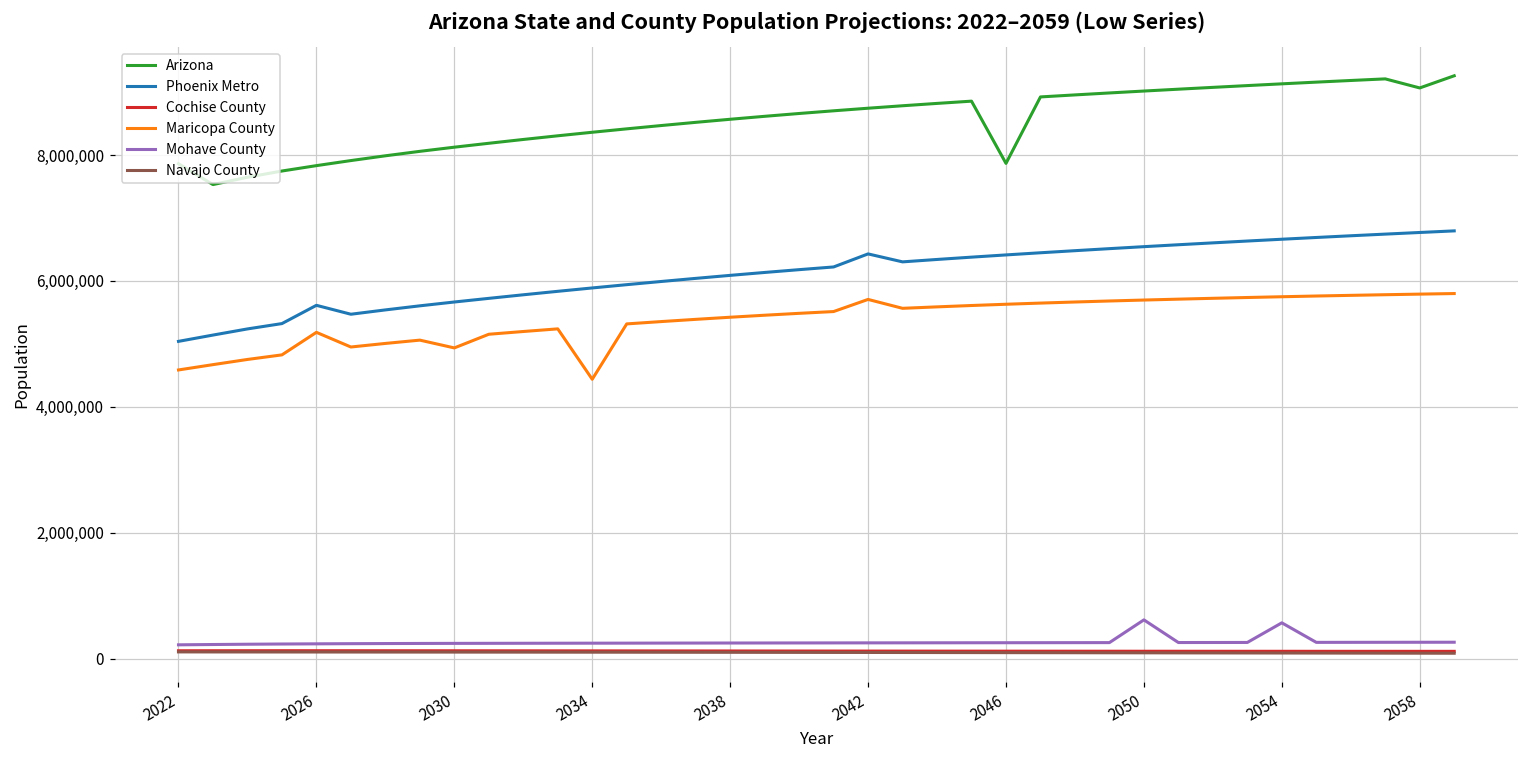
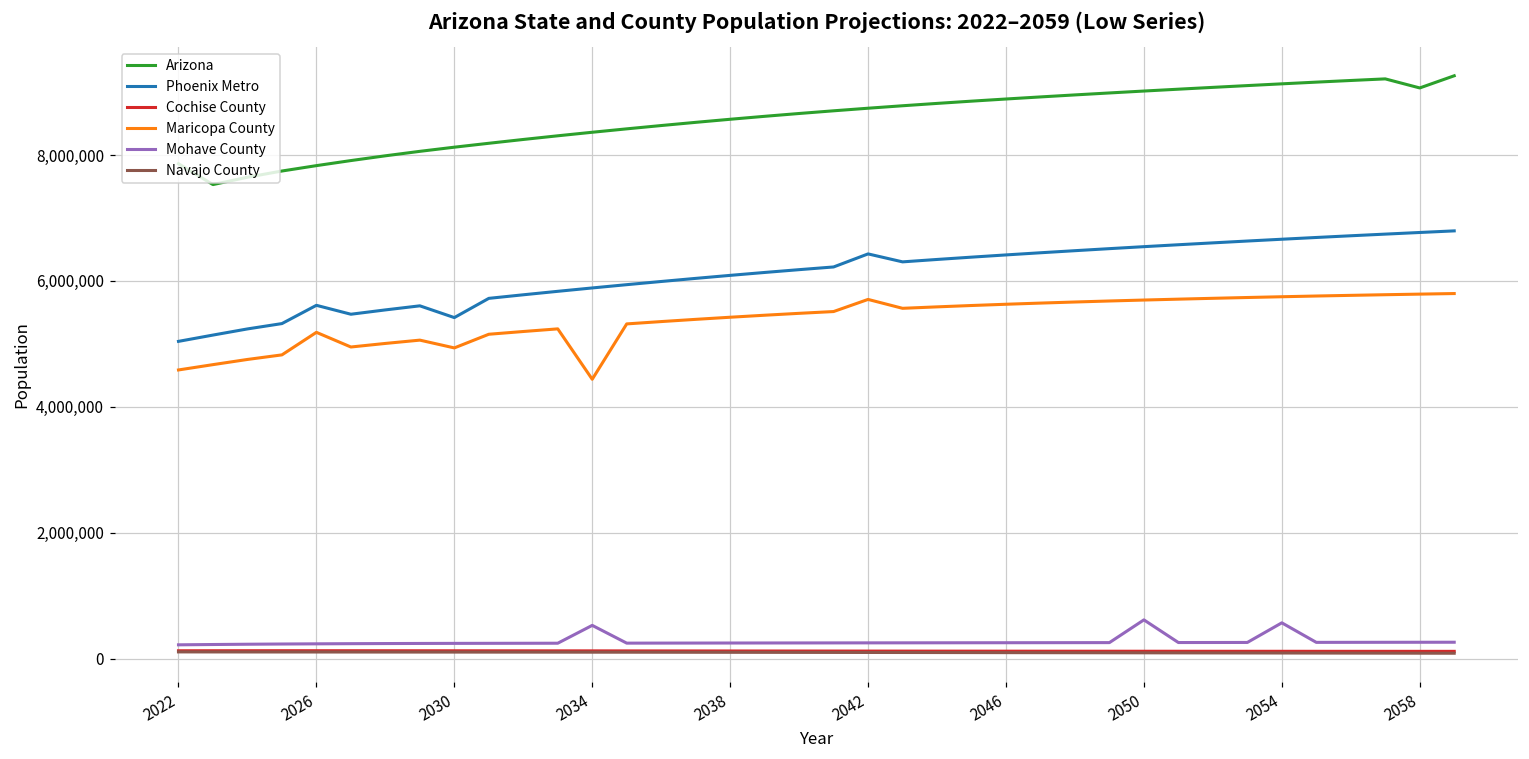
Phoenix Metro, 2030: 5,700,000 -> 5,400,000
Mohave County, 2034: 200,000 -> 500,000
Arizona, 2046: 7,900,000 -> 8,900,000
